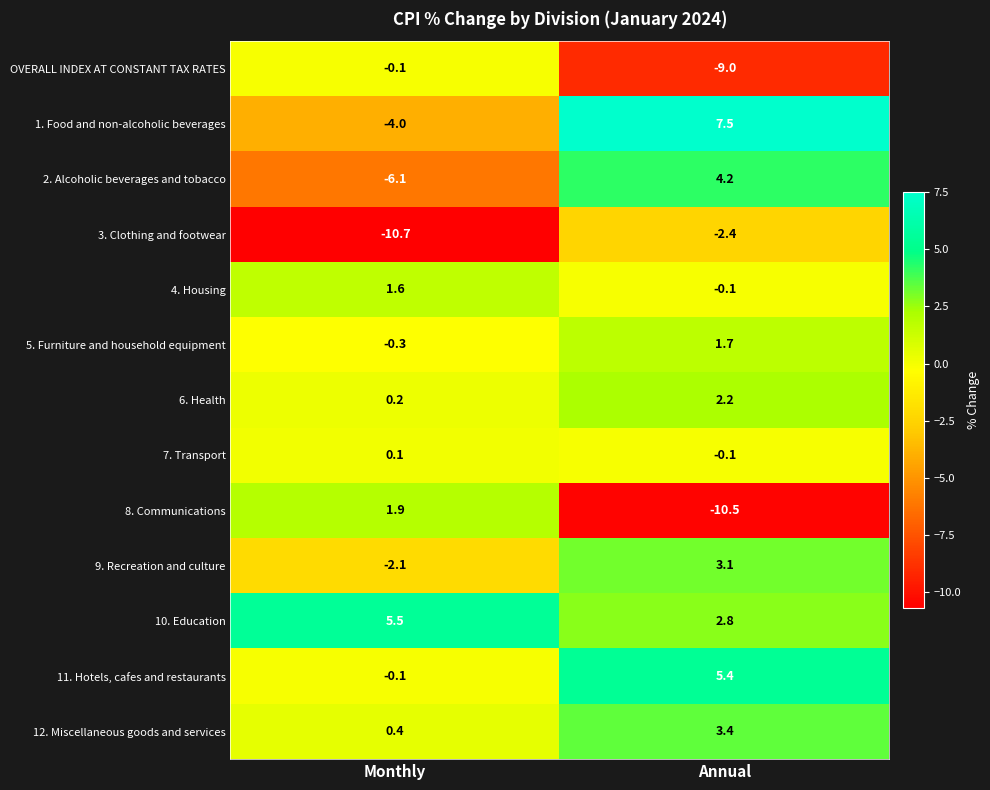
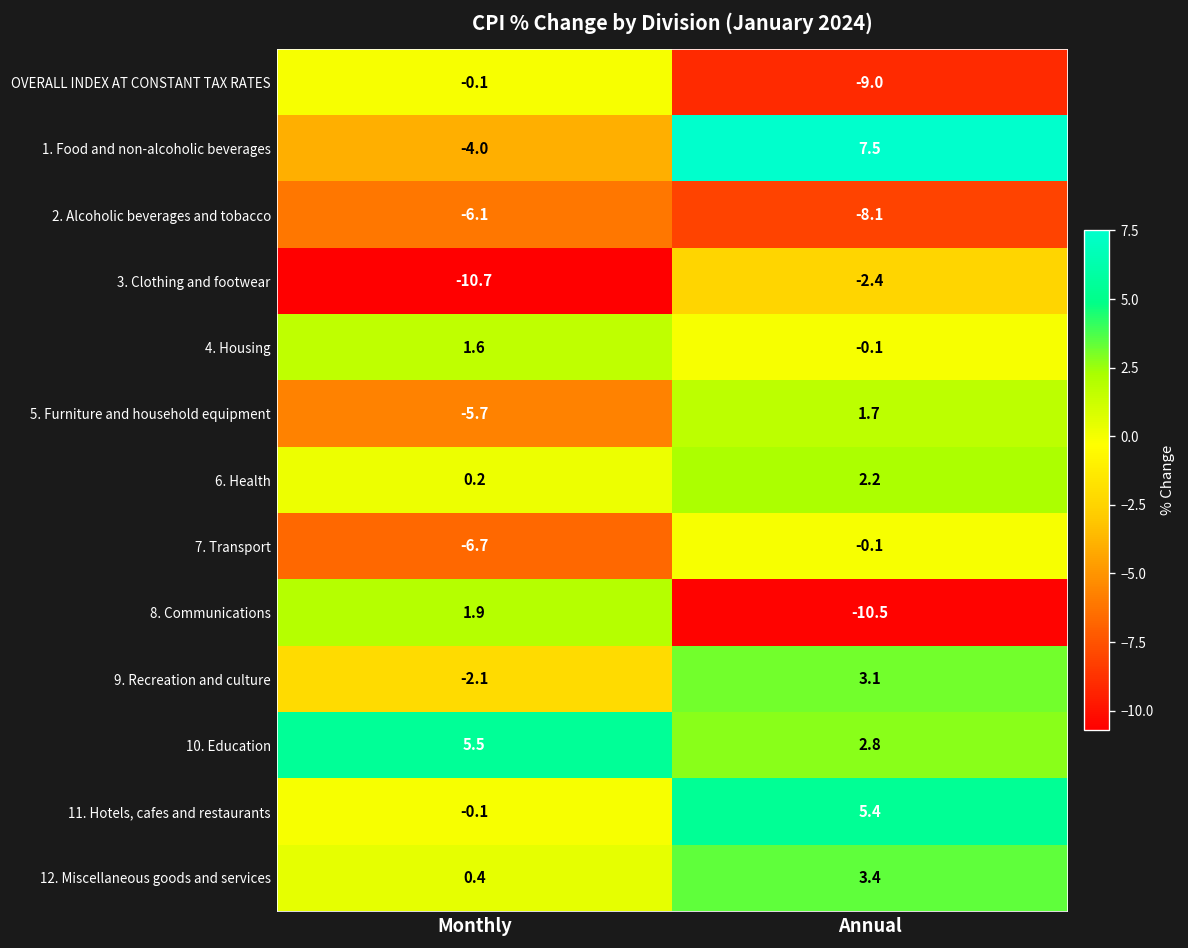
2. Alcoholic beverages and tobacco, Annual: 4.2 -> -8.1
5. Furniture and household equipment, Monthly: -0.3 -> -5.7
7. Transport, Monthly: 0.1 -> -6.7
